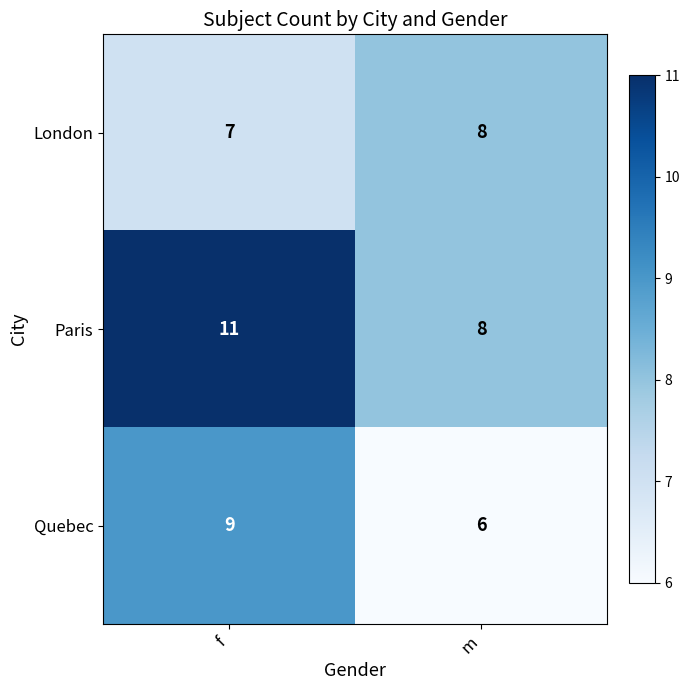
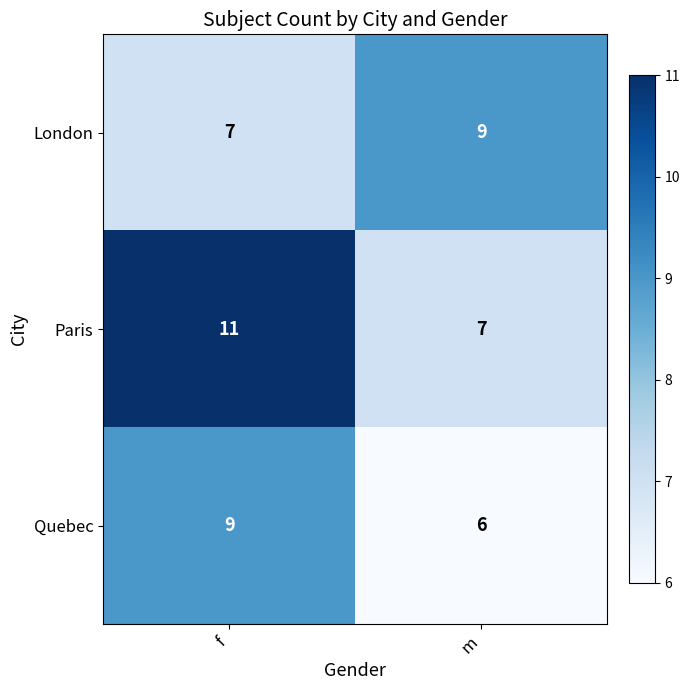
London, m: 8 -> 9
Paris, m: 8 -> 7
